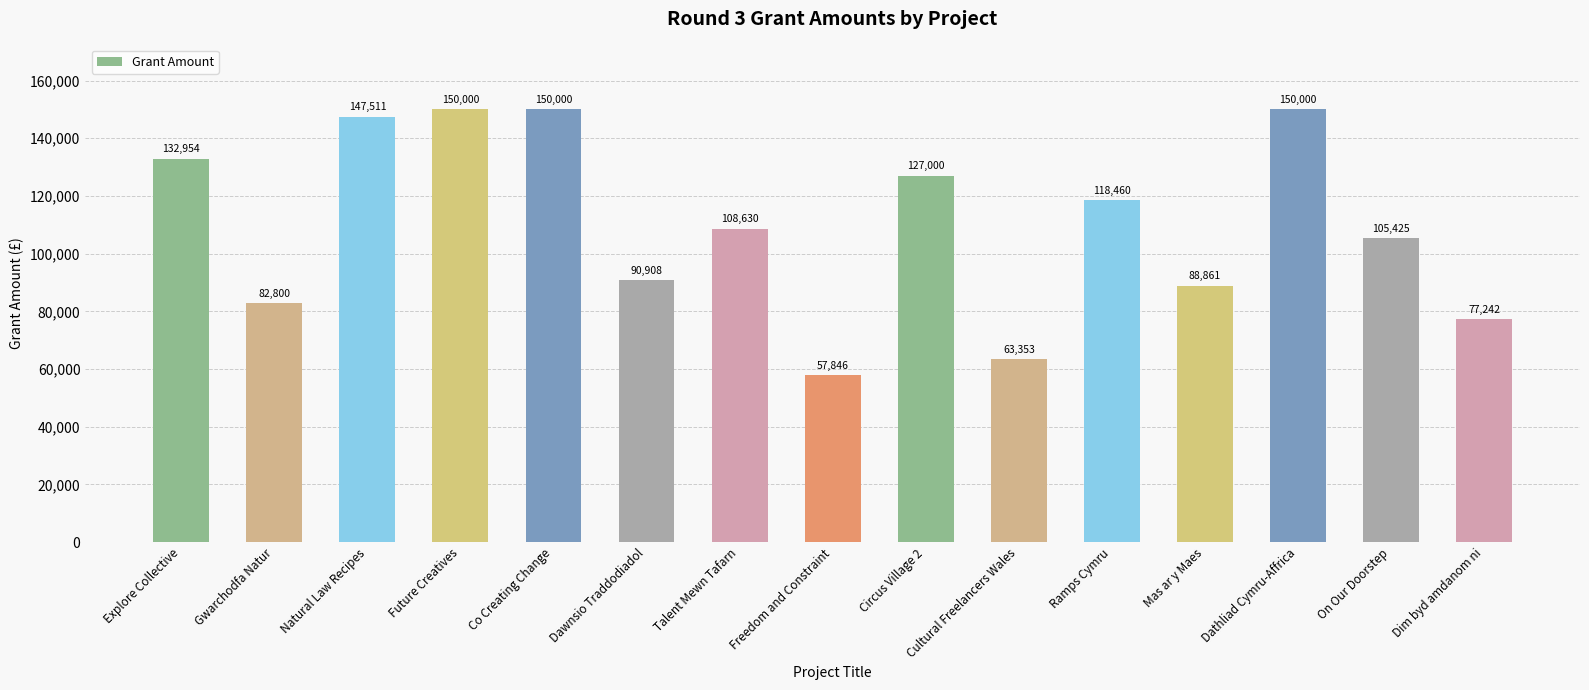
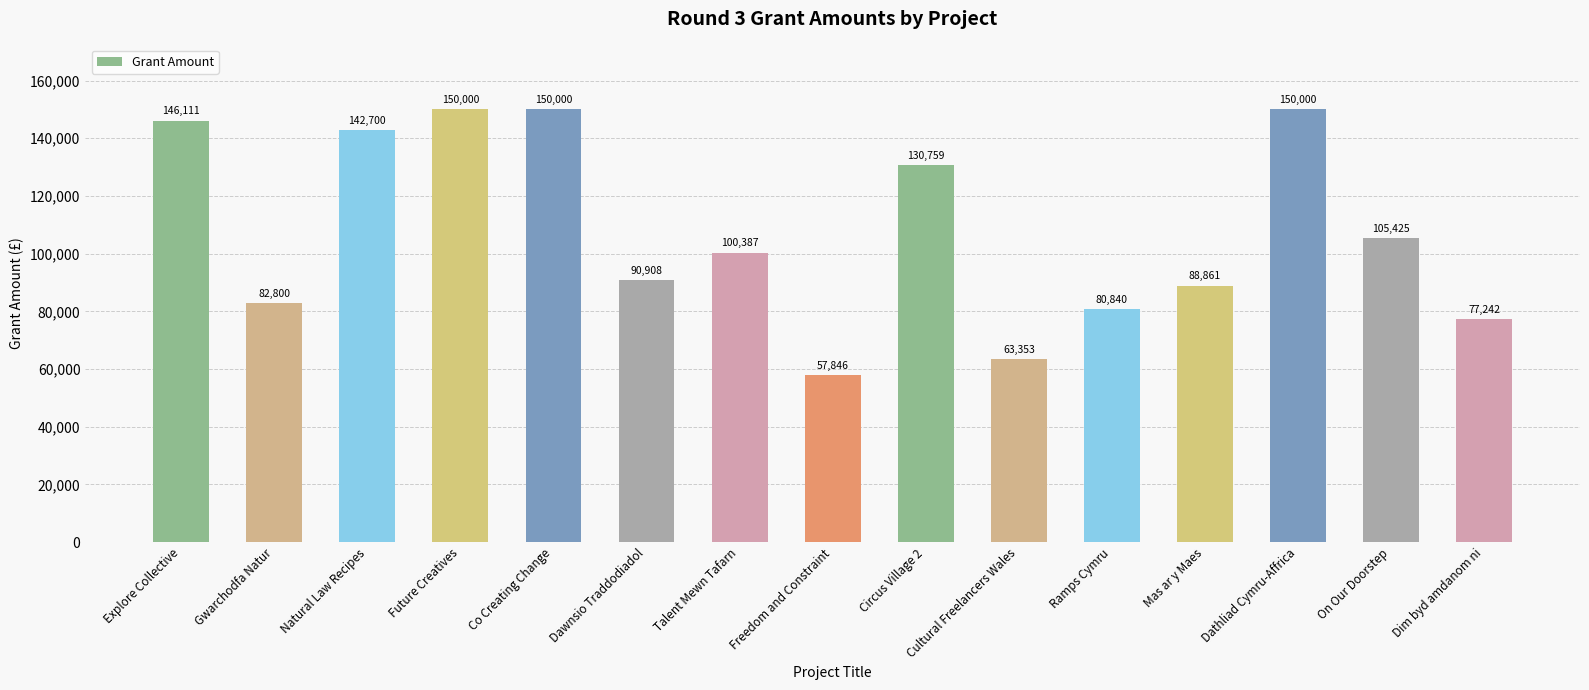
Explore Collective: 132,954 -> 146,111
Natural Law Recipes: 147,511 -> 142,700
Talent Mewn Tafarn: 108,630 -> 100,387
Circus Village 2: 127,000 -> 130,759
Ramps Cymru: 118,460 -> 80,840
